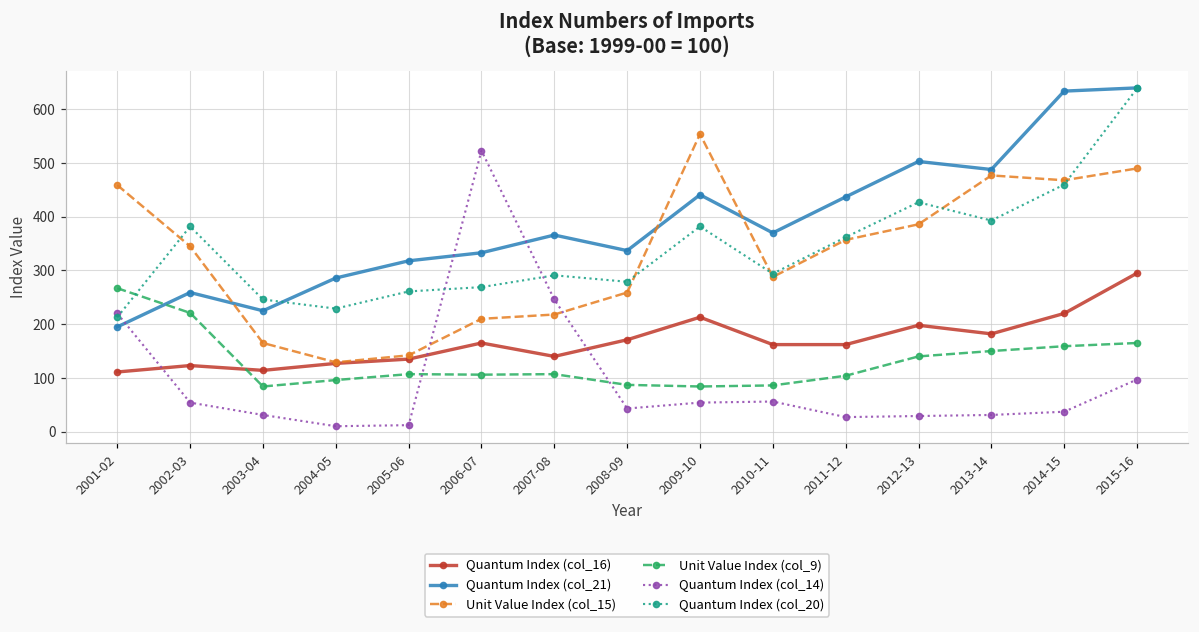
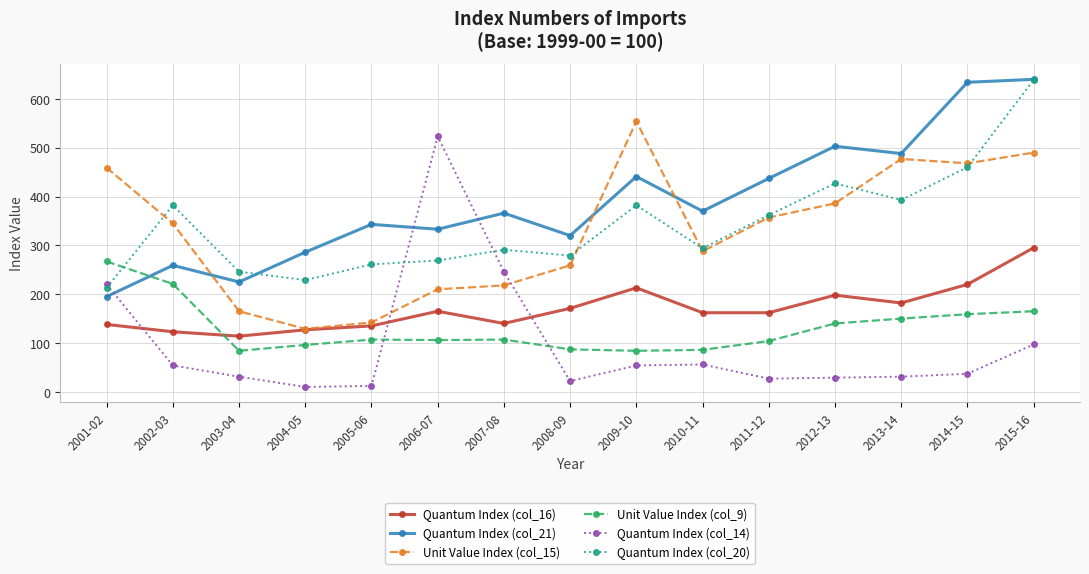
Quantum Index (col_16), 2001-02: 110 -> 140
Quantum Index (col_21), 2005-06: 320 -> 340
Quantum Index (col_21), 2008-09: 340 -> 320
Quantum Index (col_14), 2008-09: 40 -> 20
